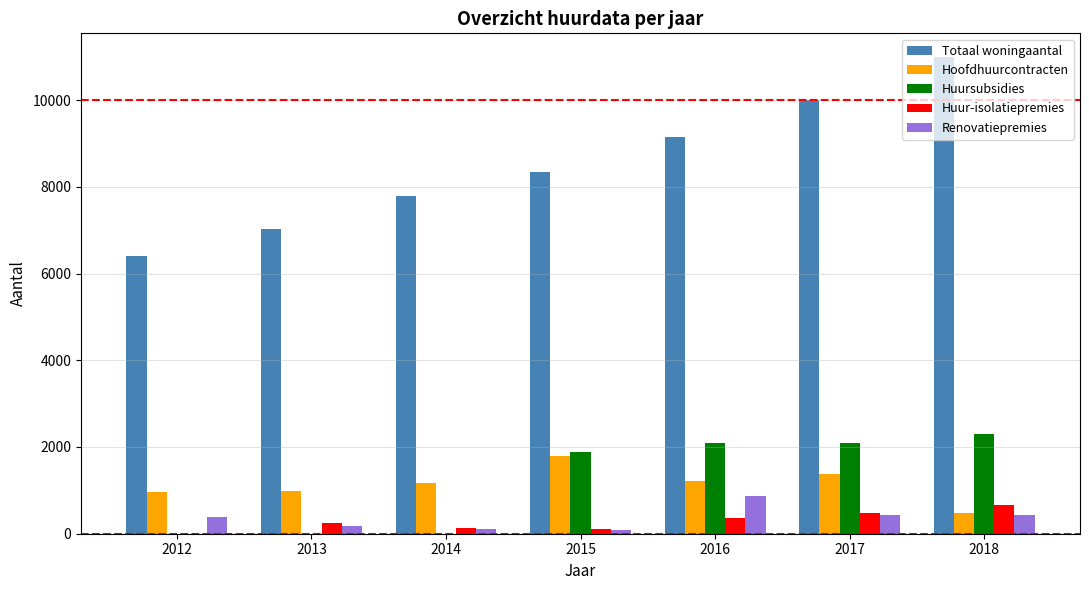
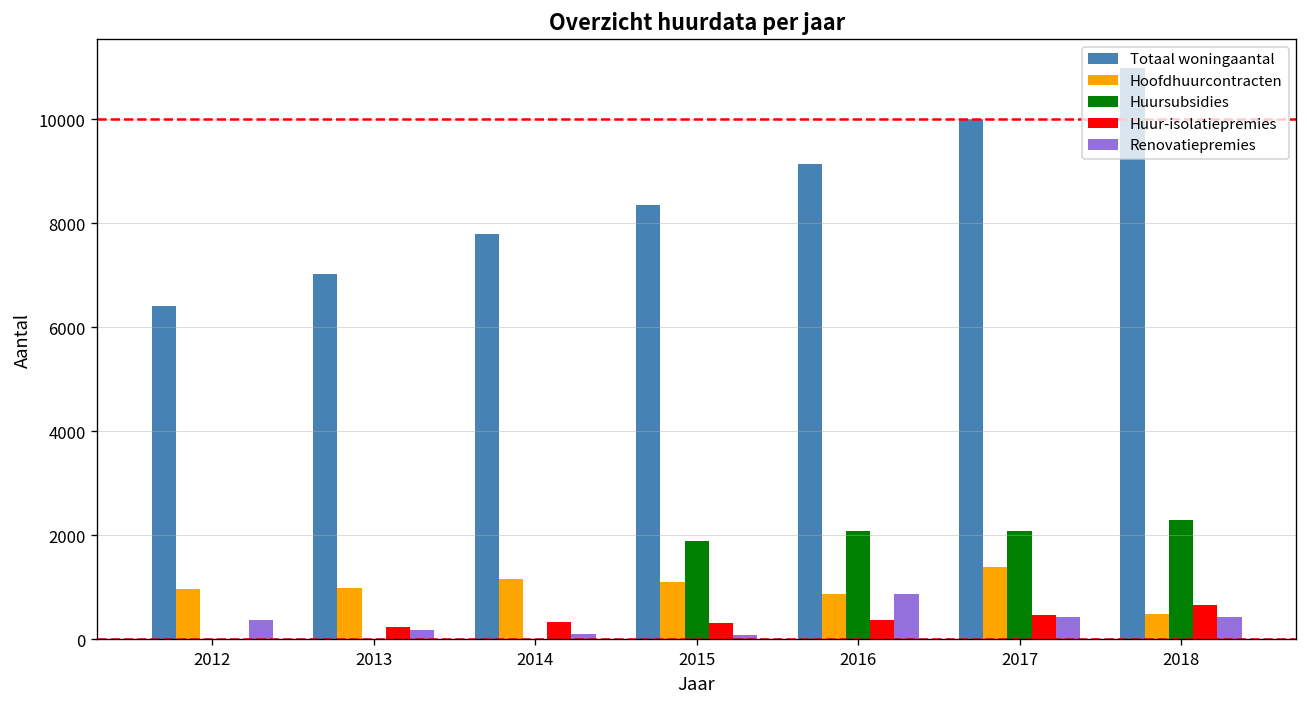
Huur-isolatiepremies, 2014: 100 -> 300
Hoofdhuurcontracten, 2015: 1800 -> 1100
Huur-isolatiepremies, 2015: 100 -> 300
Hoofdhuurcontracten, 2016: 1200 -> 900
